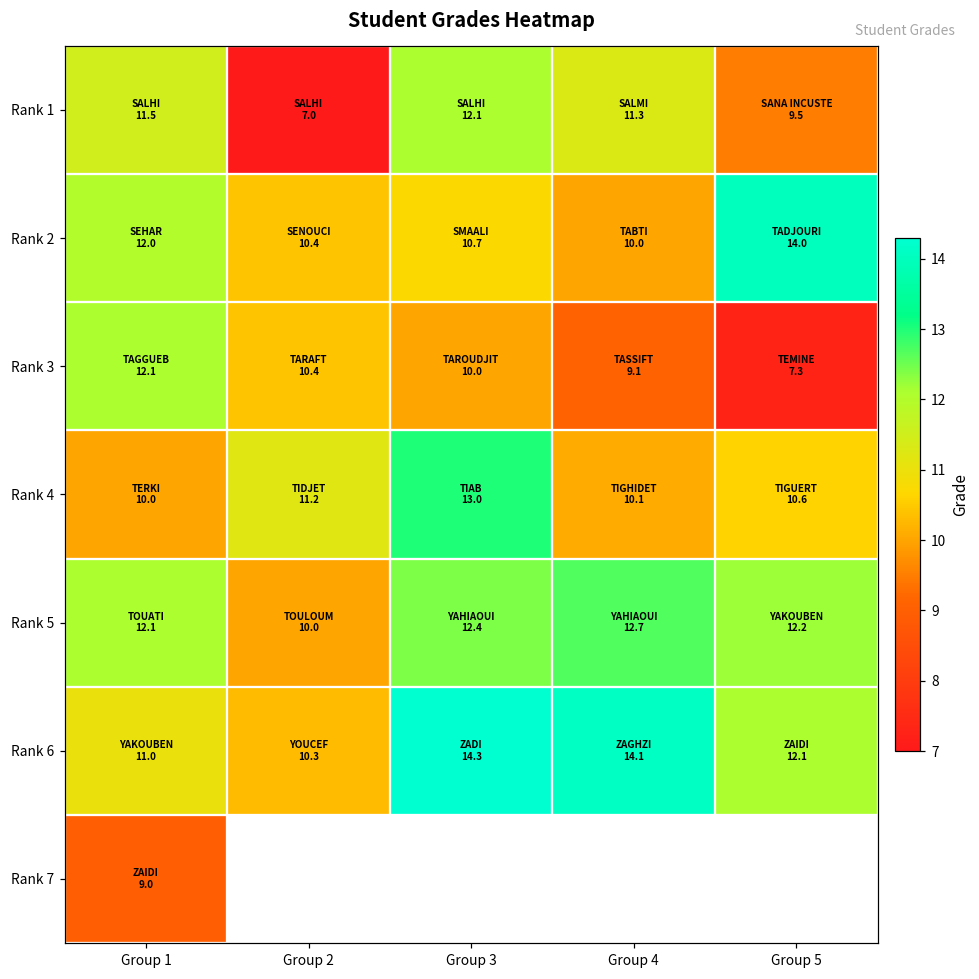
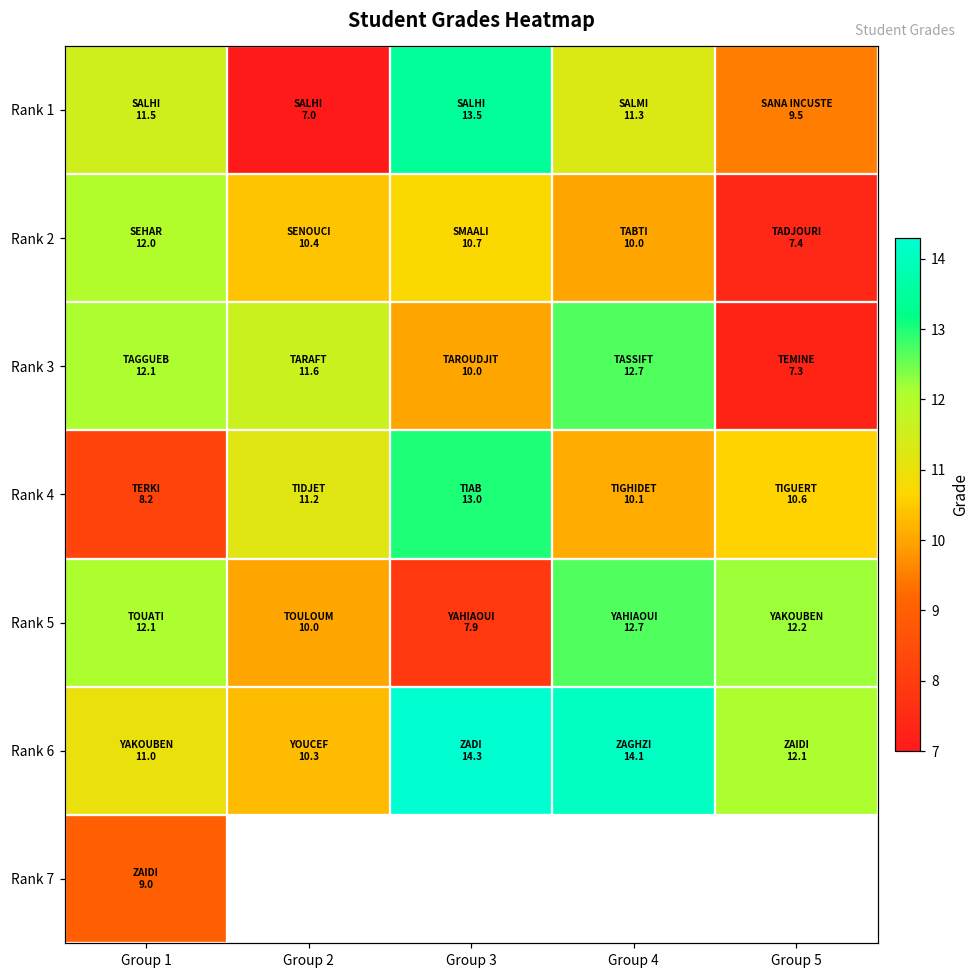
Rank 1, Group 3: 12.1 -> 13.5
Rank 2, Group 5: 14.0 -> 7.4
Rank 3, Group 2: 10.4 -> 11.6
Rank 3, Group 4: 9.1 -> 12.7
Rank 4, Group 1: 10.0 -> 8.2
Rank 5, Group 3: 12.4 -> 7.9
